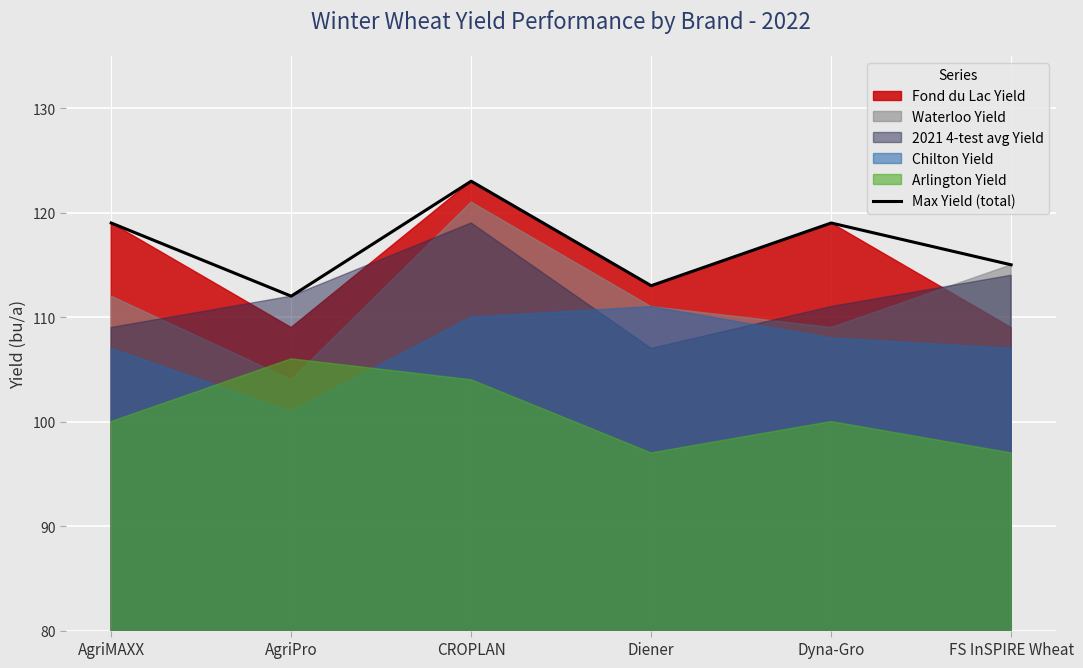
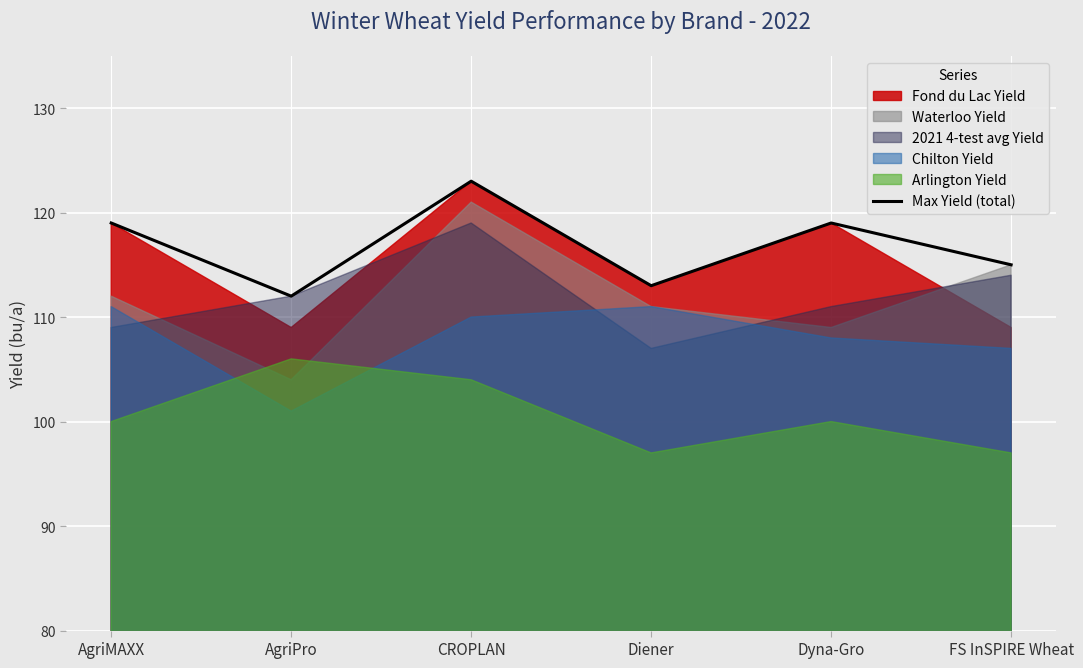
Chilton Yield, AgriMAXX: 107 -> 111
